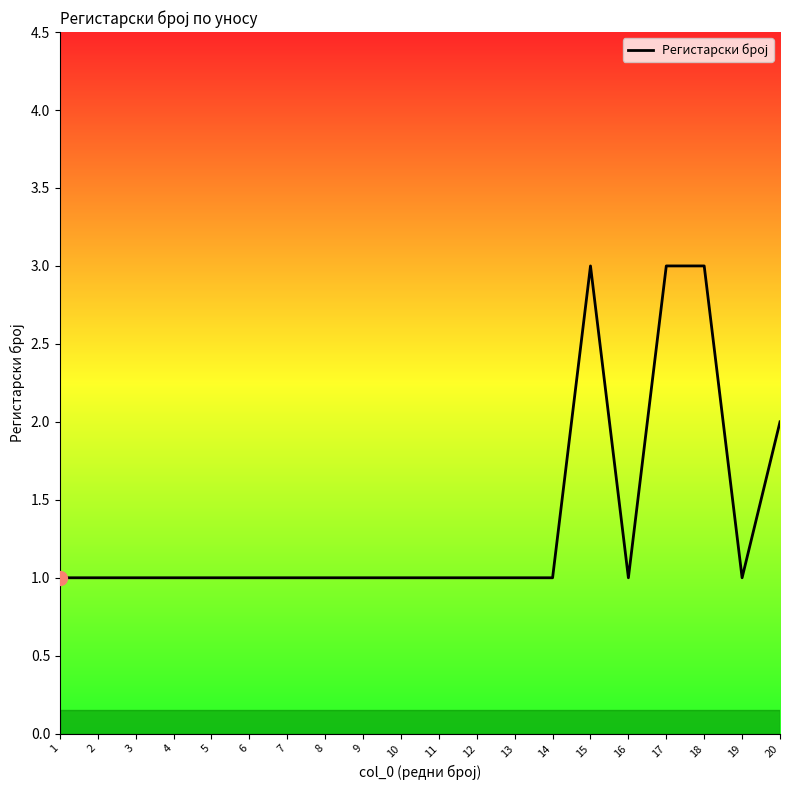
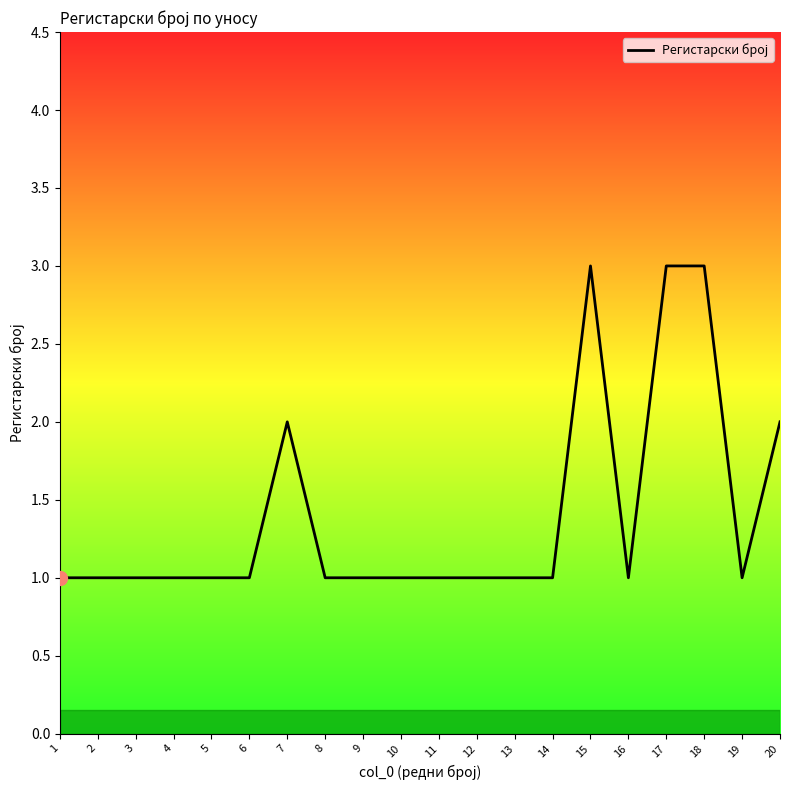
Регистарски број, 7: 1 -> 2
